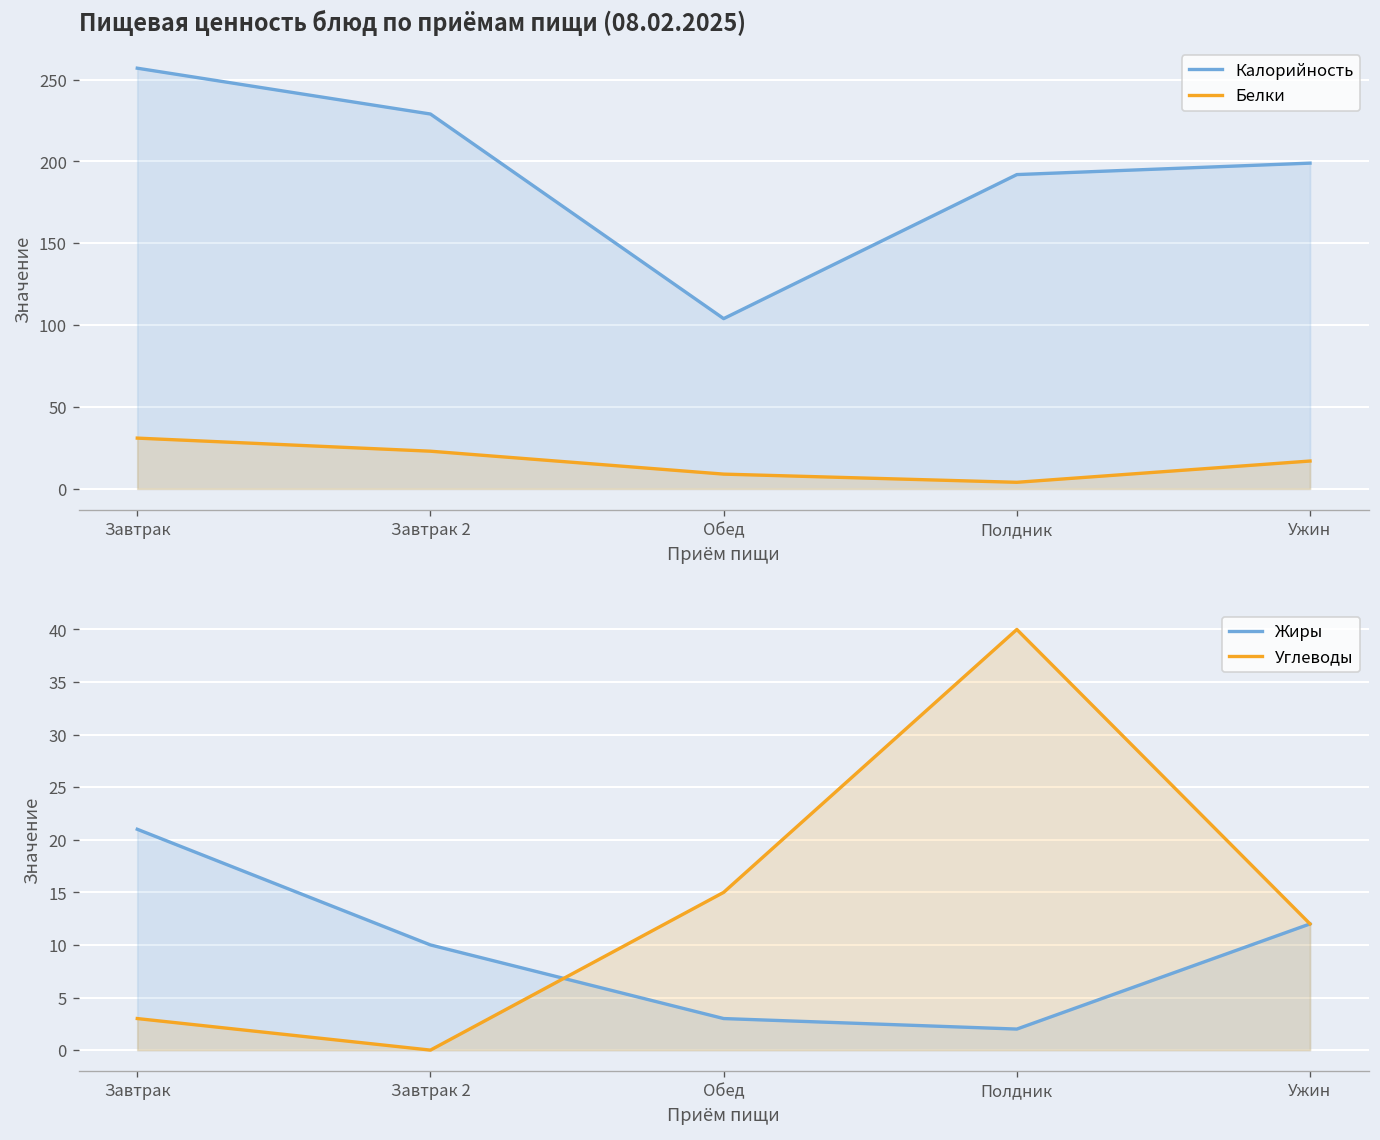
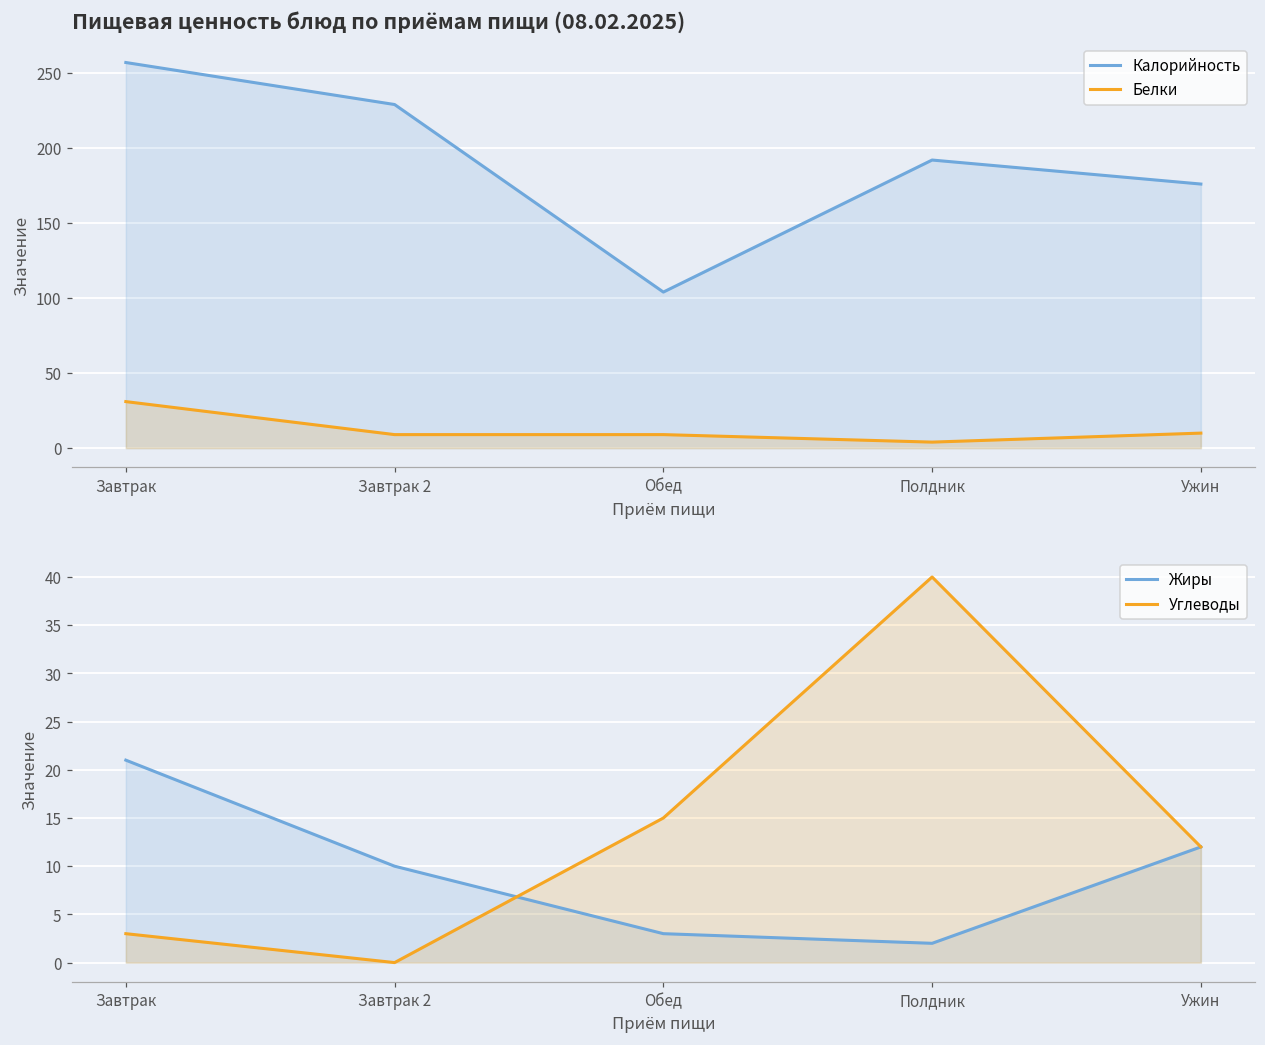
Пищевая ценность блюд по приёмам пищи (08.02.2025), Белки, Завтрак 2: 23 -> 9
Пищевая ценность блюд по приёмам пищи (08.02.2025), Калорийность, Ужин: 199 -> 176
Пищевая ценность блюд по приёмам пищи (08.02.2025), Белки, Ужин: 17 -> 10
